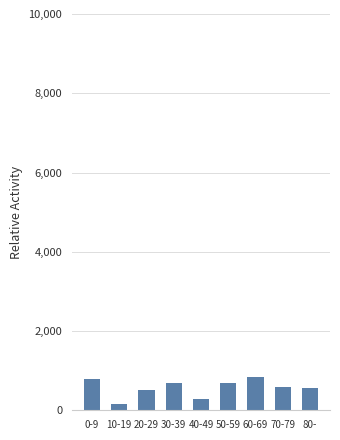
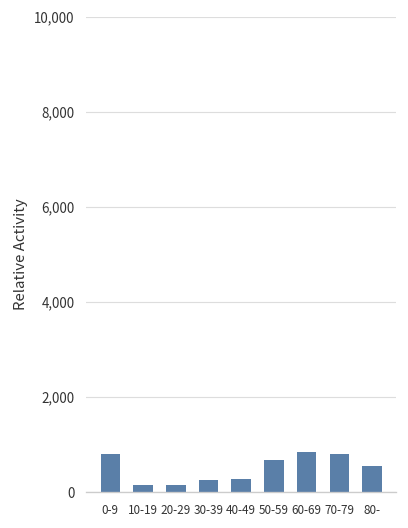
20-29: 500 -> 200
30-39: 700 -> 300
70-79: 600 -> 800
